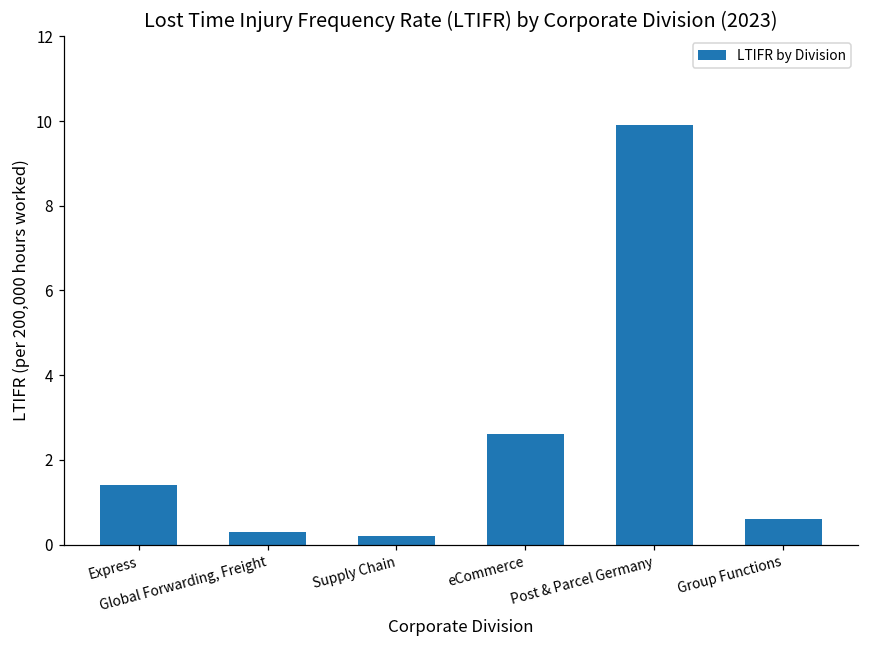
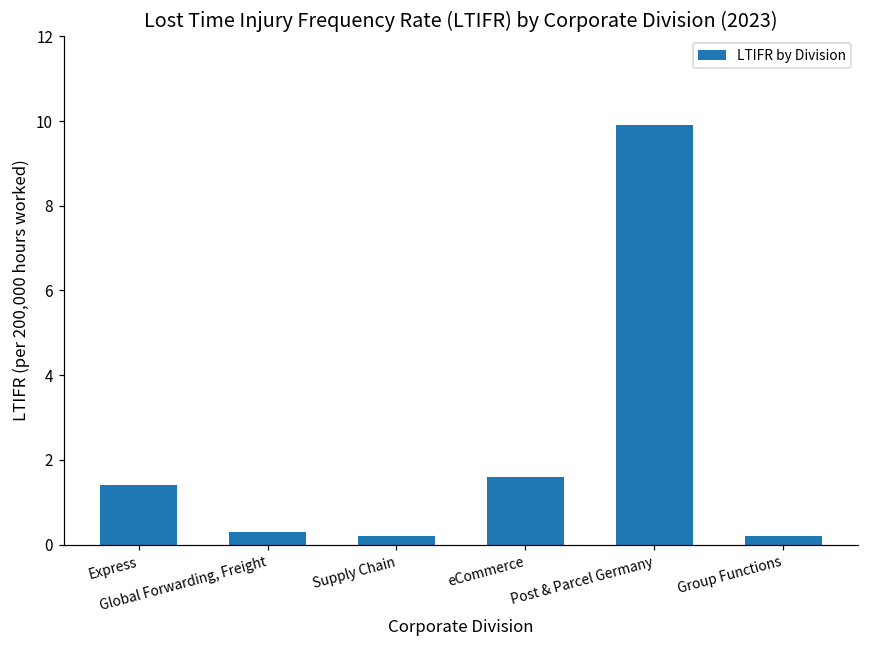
eCommerce: 2.6 -> 1.6
Group Functions: 0.6 -> 0.2
